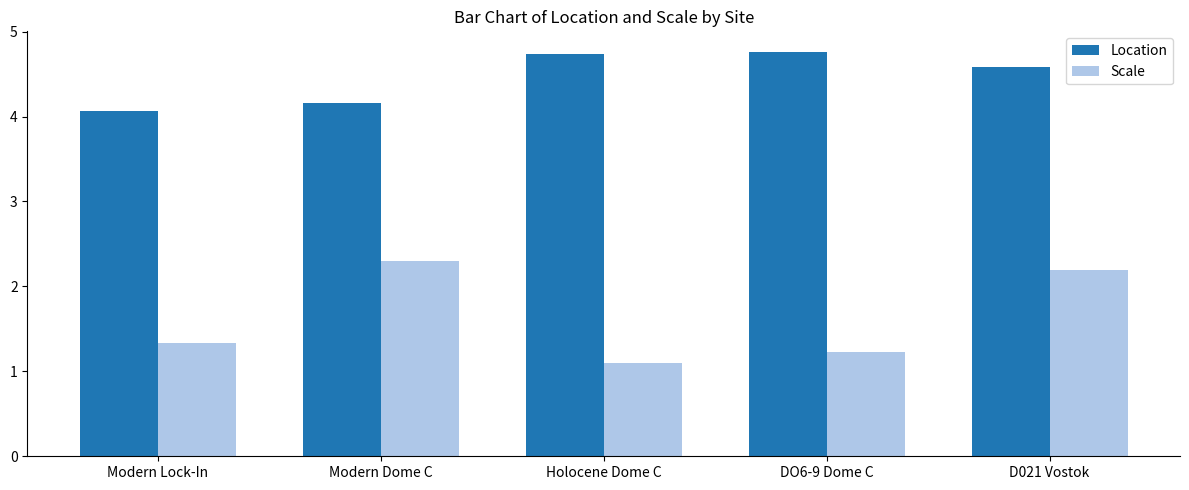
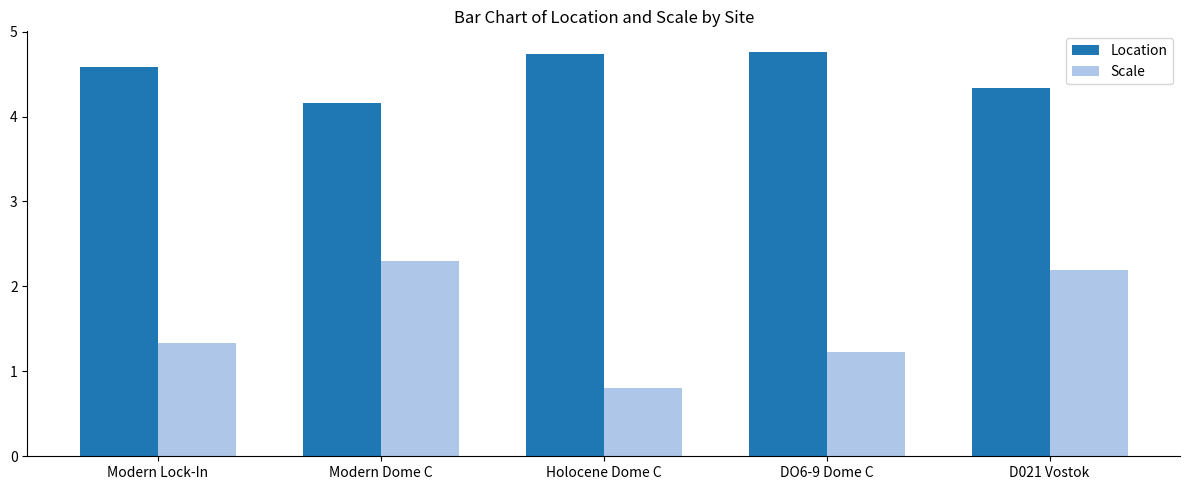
Location, Modern Lock-In: 4.1 -> 4.6
Scale, Holocene Dome C: 1.1 -> 0.8
Location, D021 Vostok: 4.6 -> 4.3
